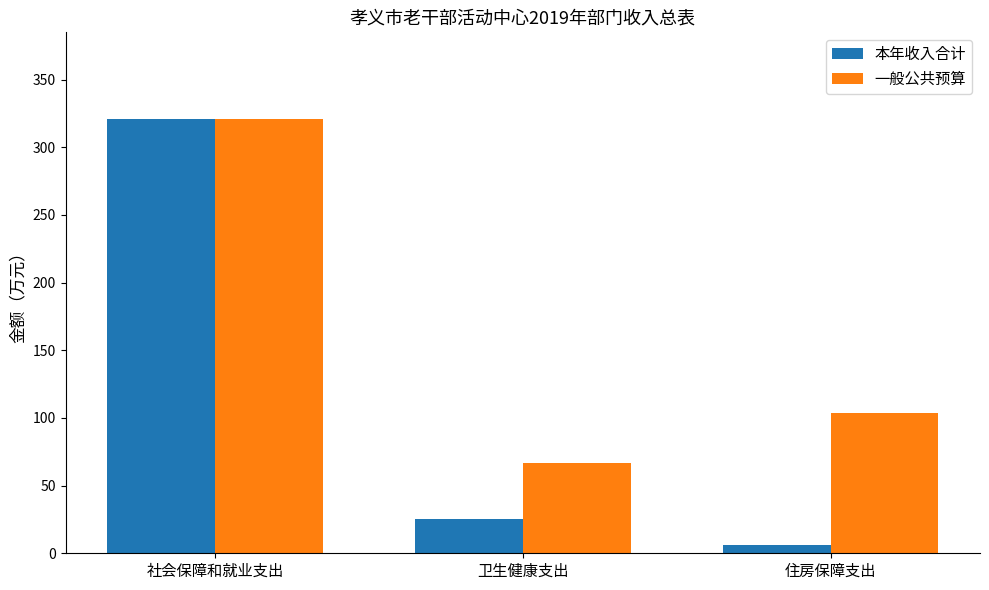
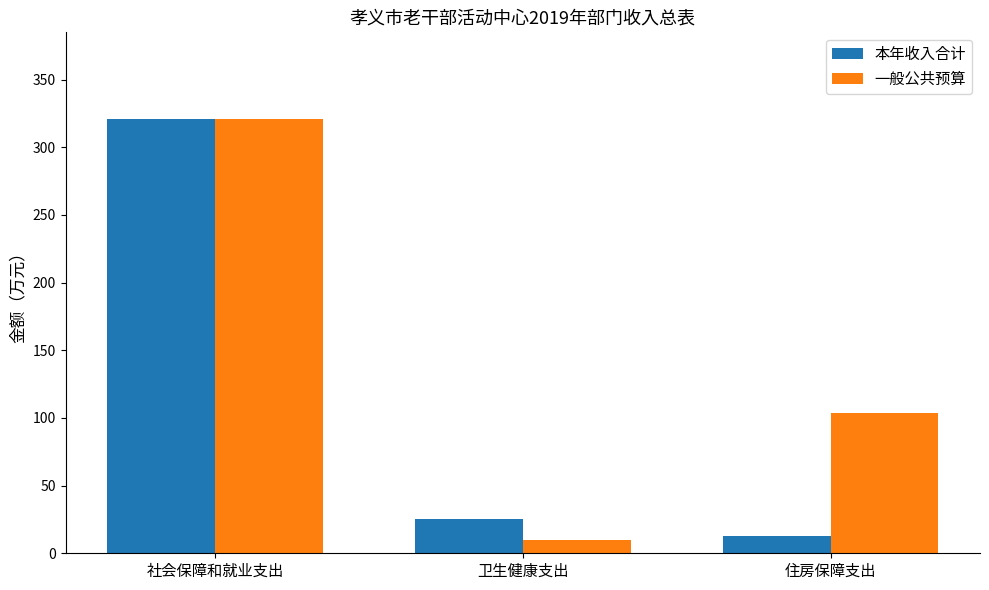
一般公共预算, 卫生健康支出: 67 -> 10
本年收入合计, 住房保障支出: 6 -> 13
